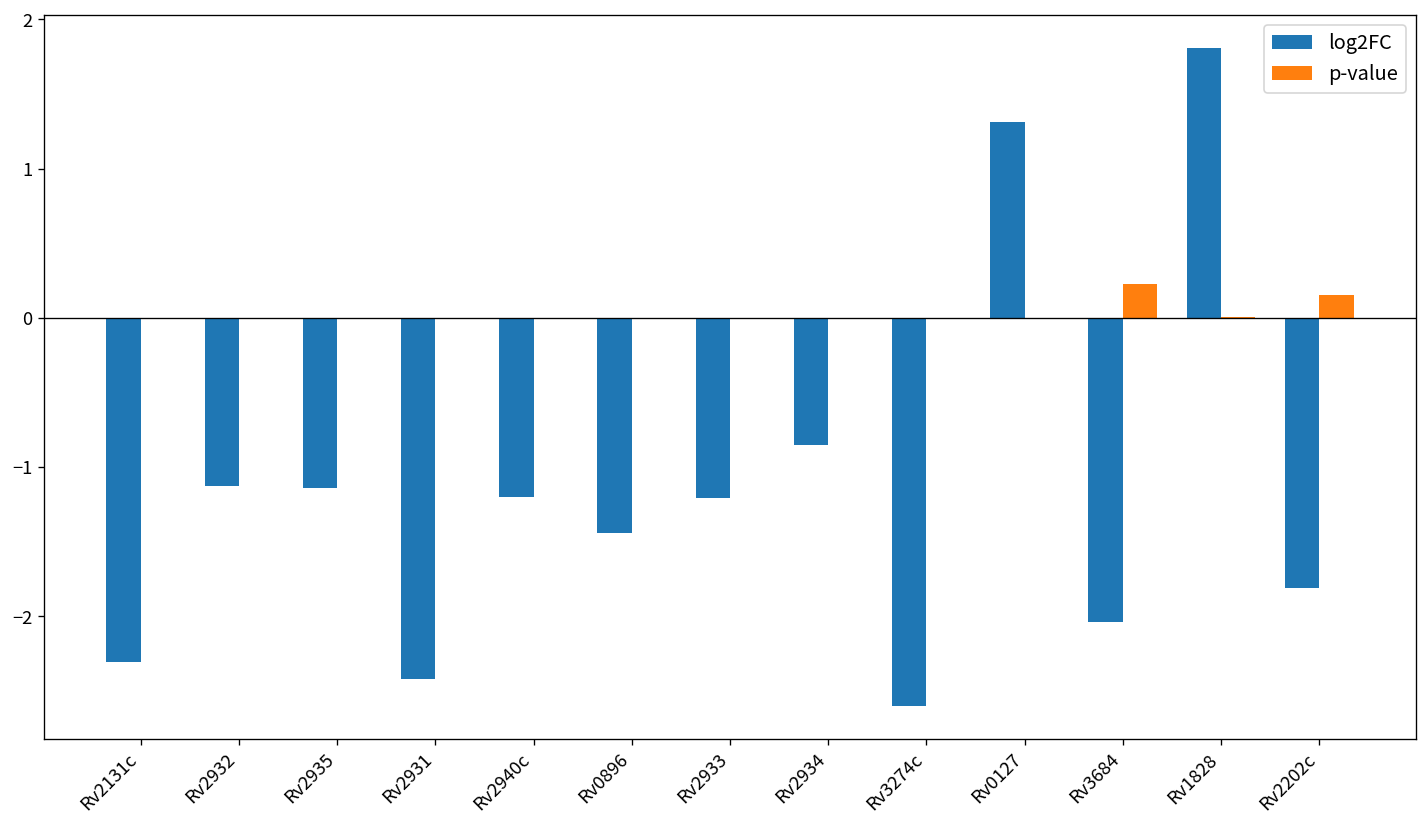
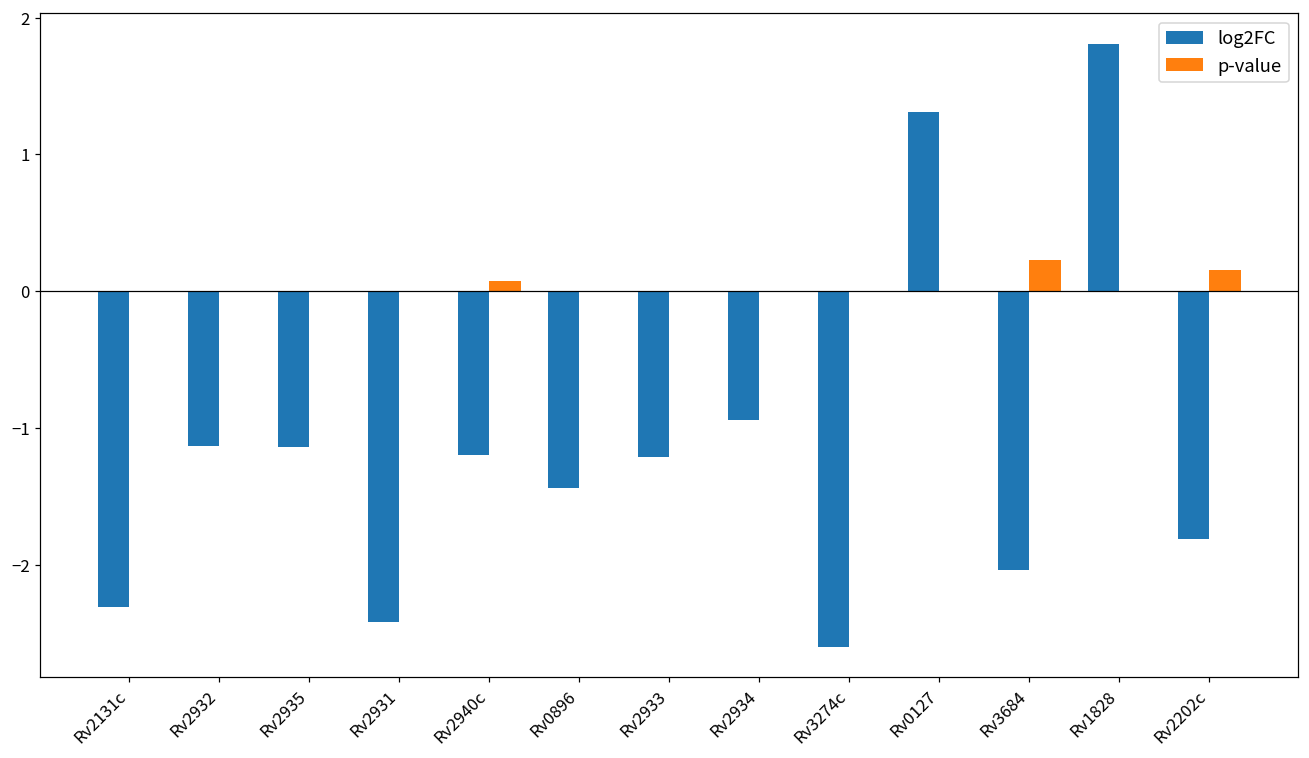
p-value, Rv2940c: 0.00 -> 0.07
log2FC, Rv2934: -0.85 -> -0.94
